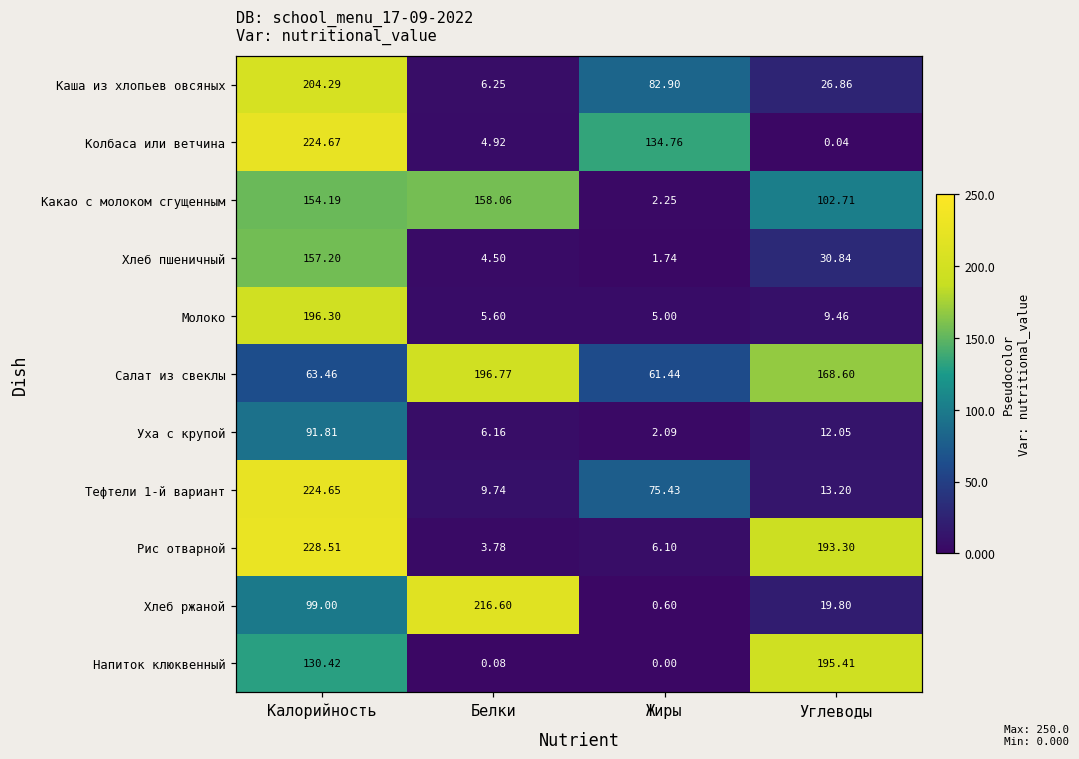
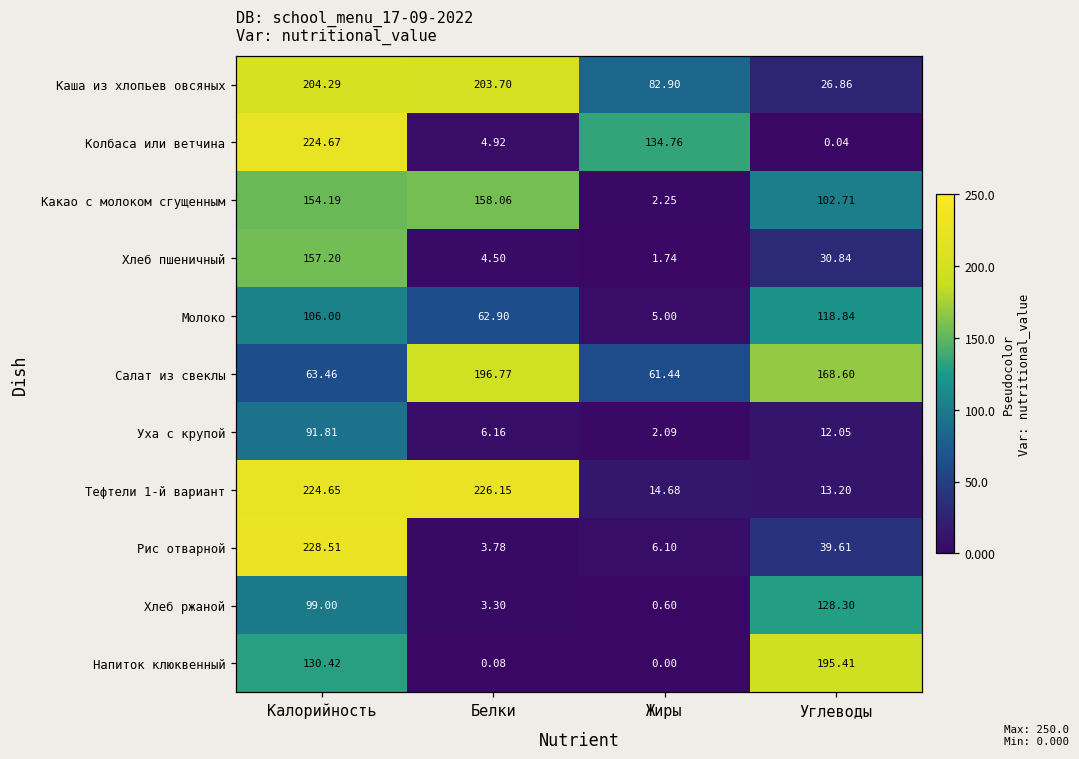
Каша из хлопьев овсяных, Белки: 6.25 -> 203.70
Молоко, Калорийность: 196.30 -> 106.00
Молоко, Белки: 5.60 -> 62.90
Молоко, Углеводы: 9.46 -> 118.84
Тефтели 1-й вариант, Белки: 9.74 -> 226.15
Тефтели 1-й вариант, Жиры: 75.43 -> 14.68
Рис отварной, Углеводы: 193.30 -> 39.61
Хлеб ржаной, Белки: 216.60 -> 3.30
Хлеб ржаной, Углеводы: 19.80 -> 128.30
